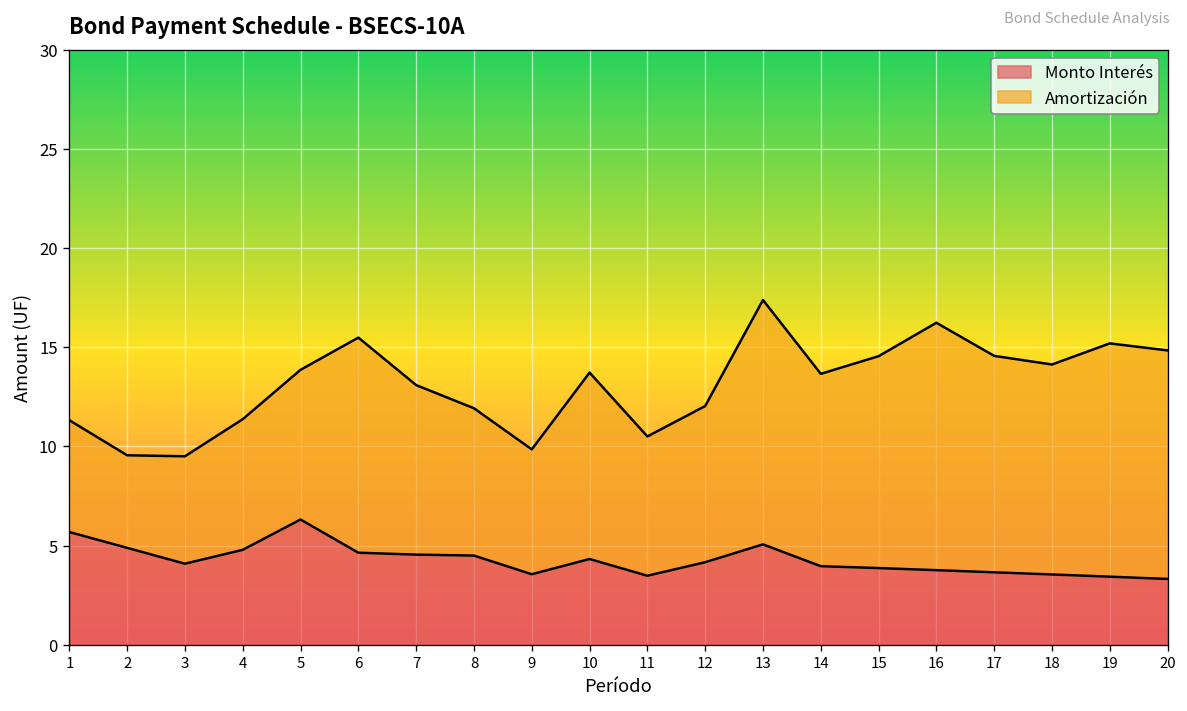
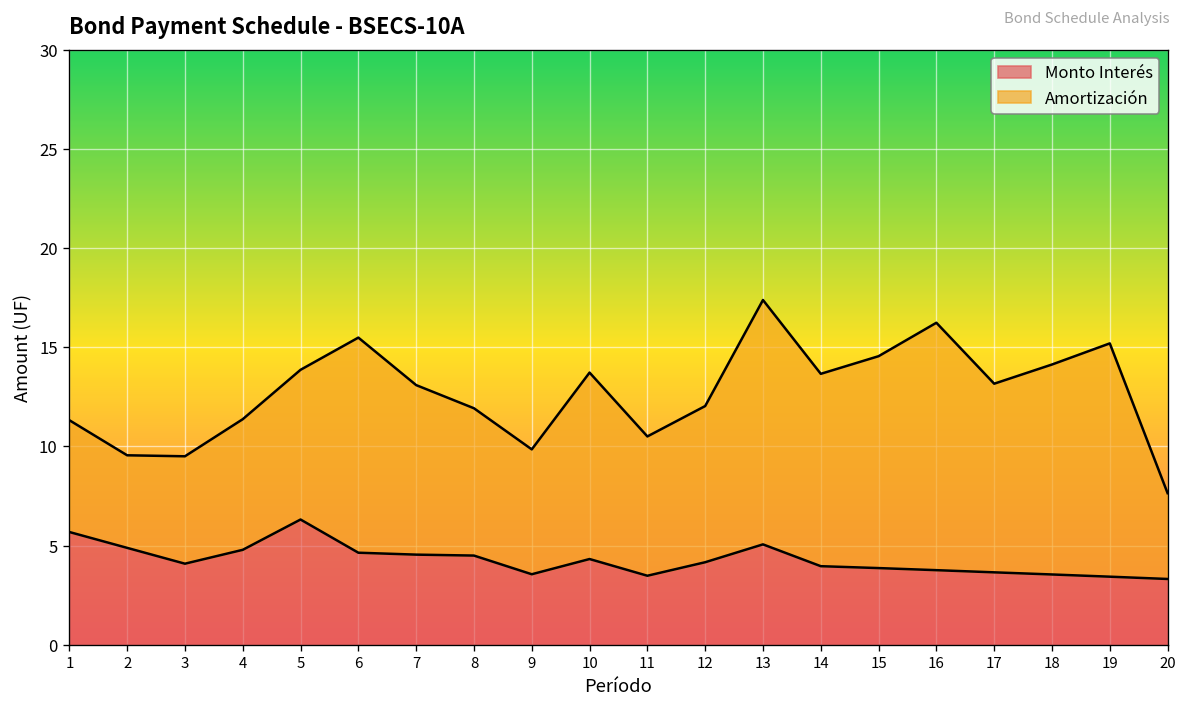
Amortización, 17: 10.9 -> 9.5
Amortización, 20: 11.5 -> 4.3
